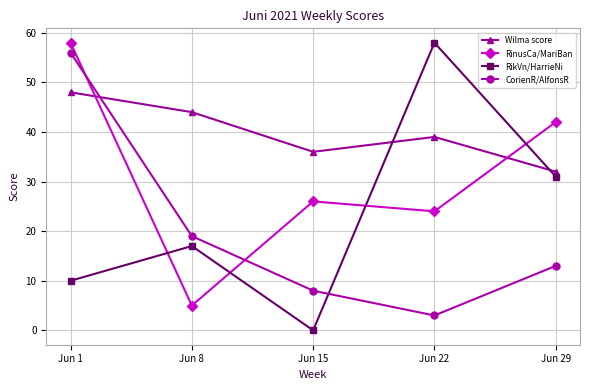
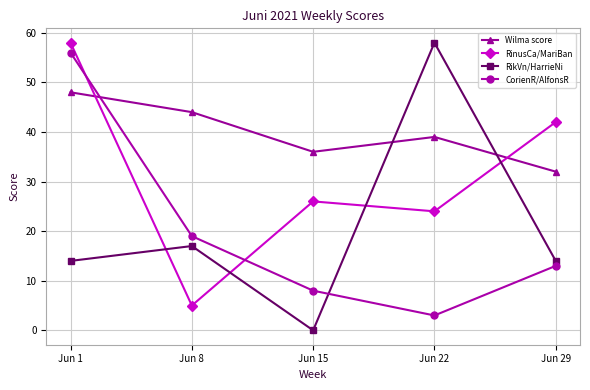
RikVn/HarrieNi, Jun 1: 10 -> 14
RikVn/HarrieNi, Jun 29: 31 -> 14
